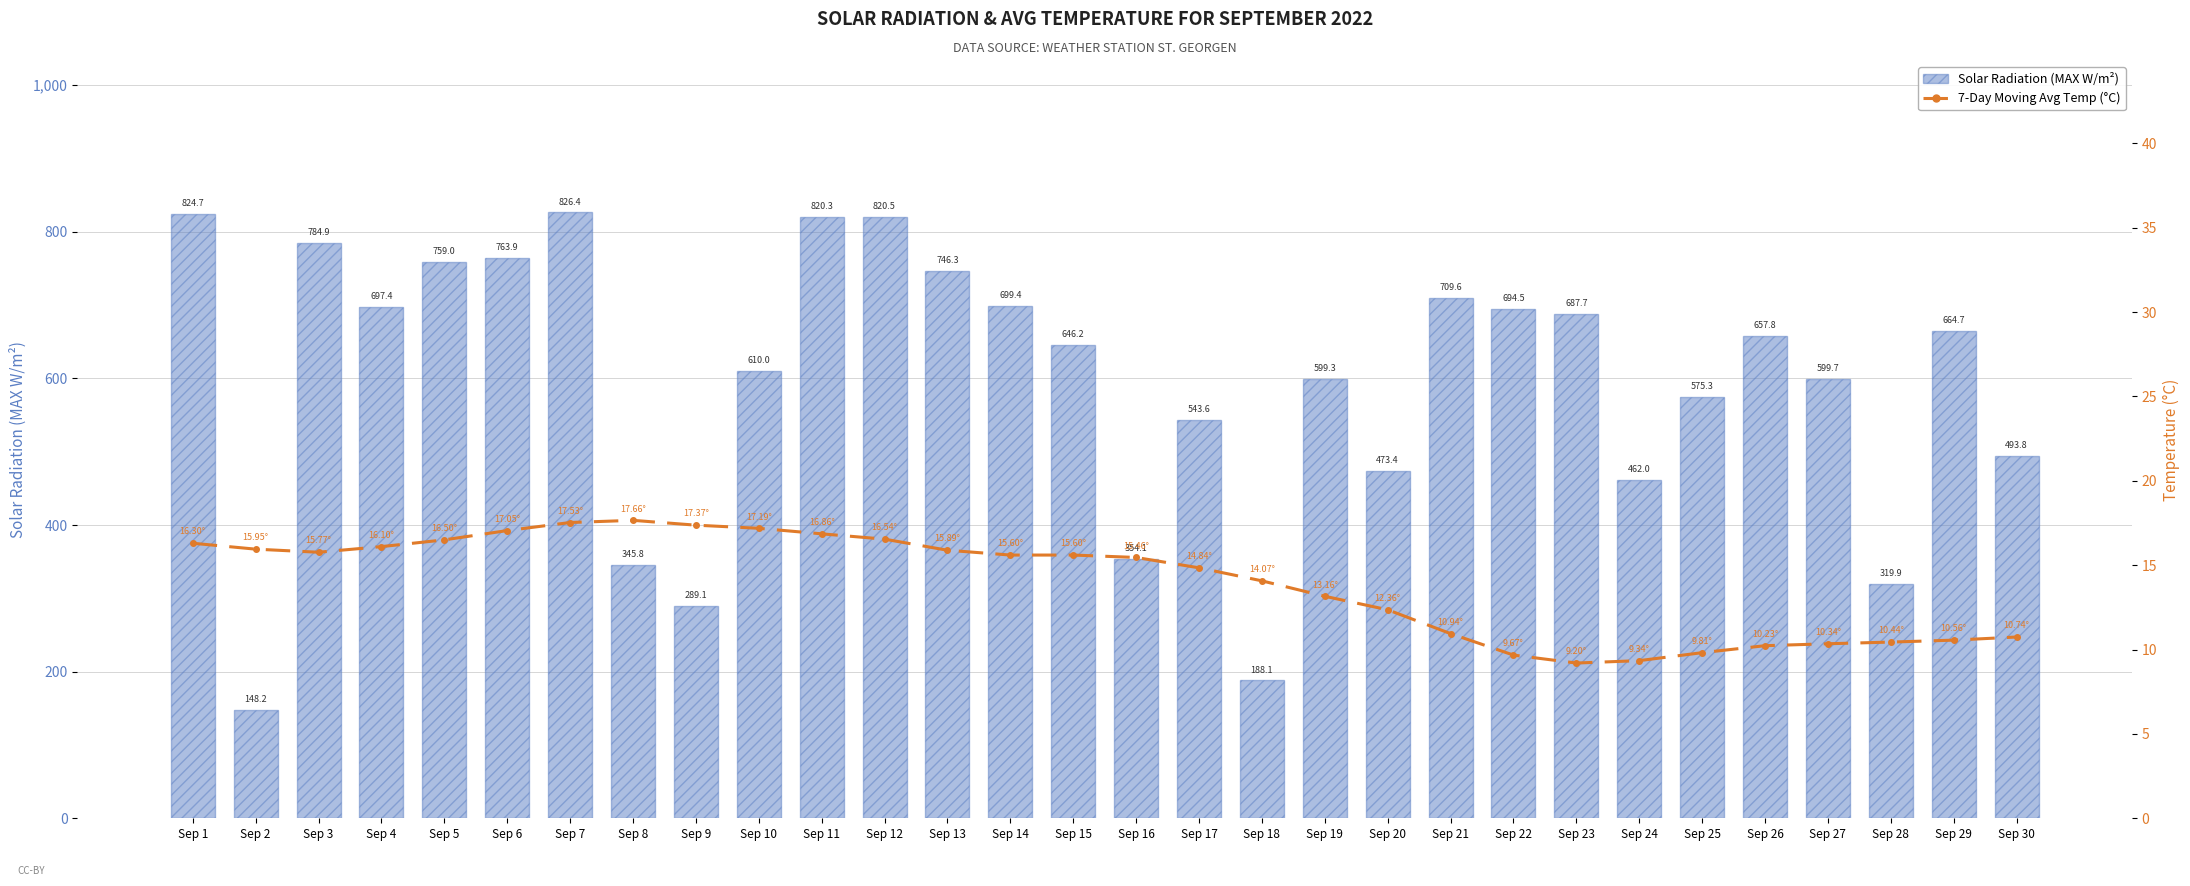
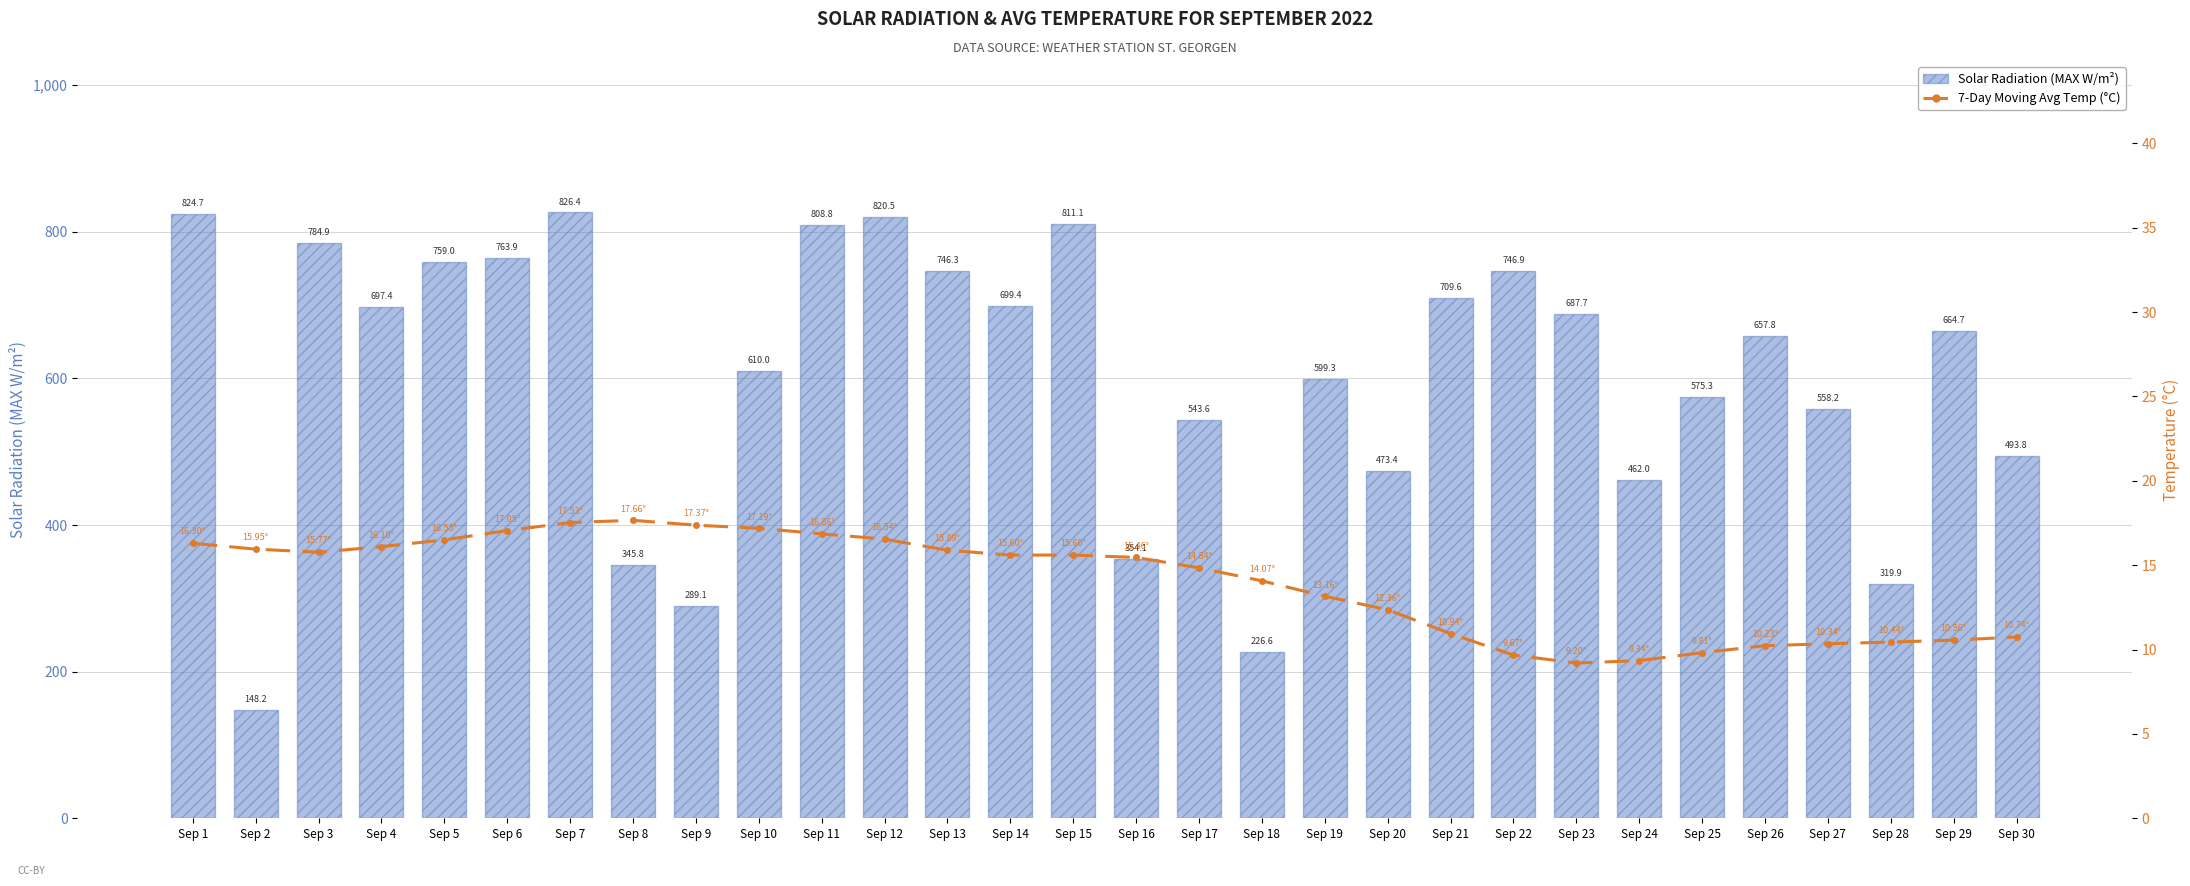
Solar Radiation (MAX W/m²), Sep 11: 820.3 -> 808.8
Solar Radiation (MAX W/m²), Sep 15: 646.2 -> 811.1
Solar Radiation (MAX W/m²), Sep 18: 188.1 -> 226.6
Solar Radiation (MAX W/m²), Sep 22: 694.5 -> 746.9
Solar Radiation (MAX W/m²), Sep 27: 599.7 -> 558.2
